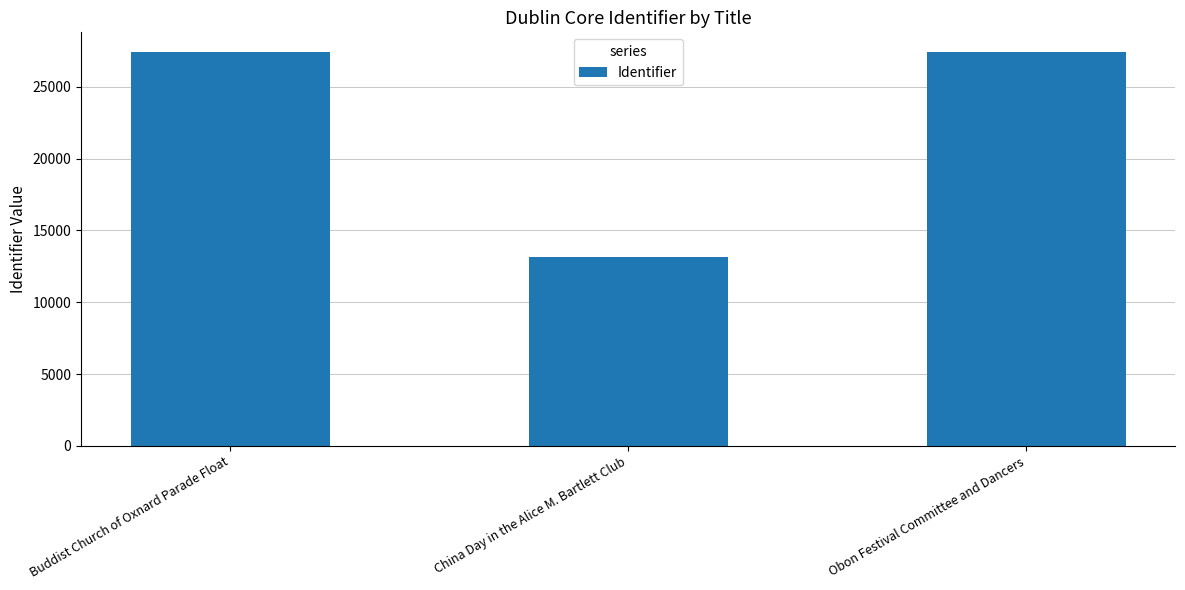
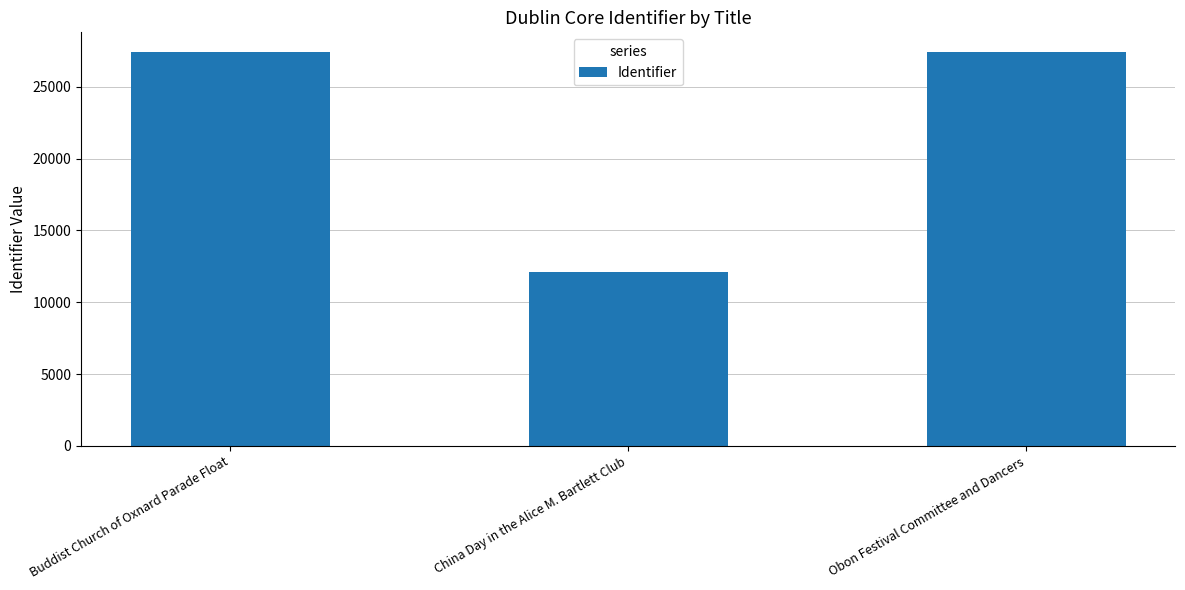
China Day in the Alice M. Bartlett Club: 13200 -> 12100
